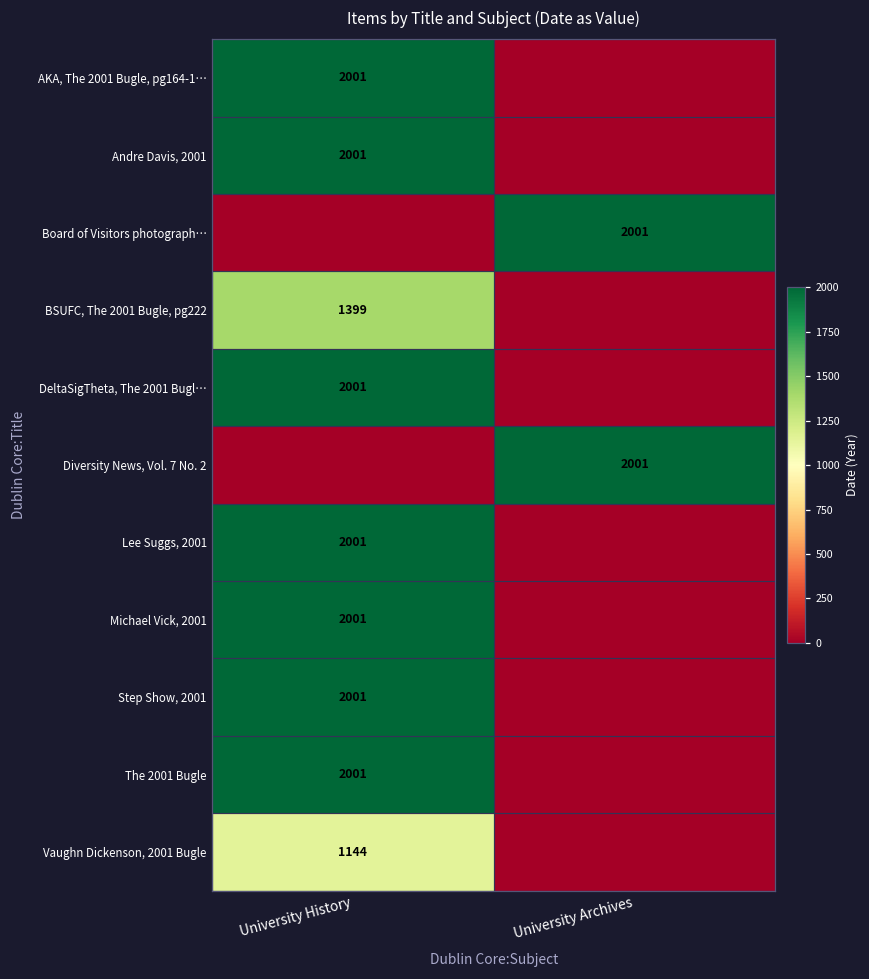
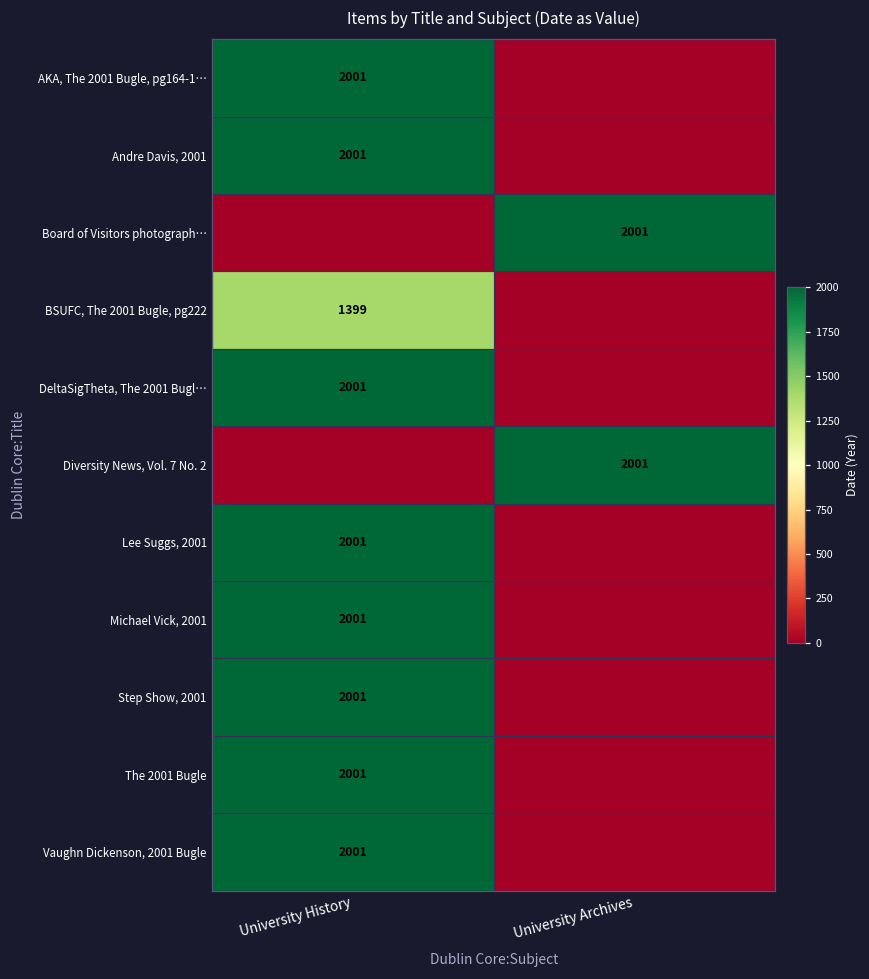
Vaughn Dickenson, 2001 Bugle, University History: 1144 -> 2001
